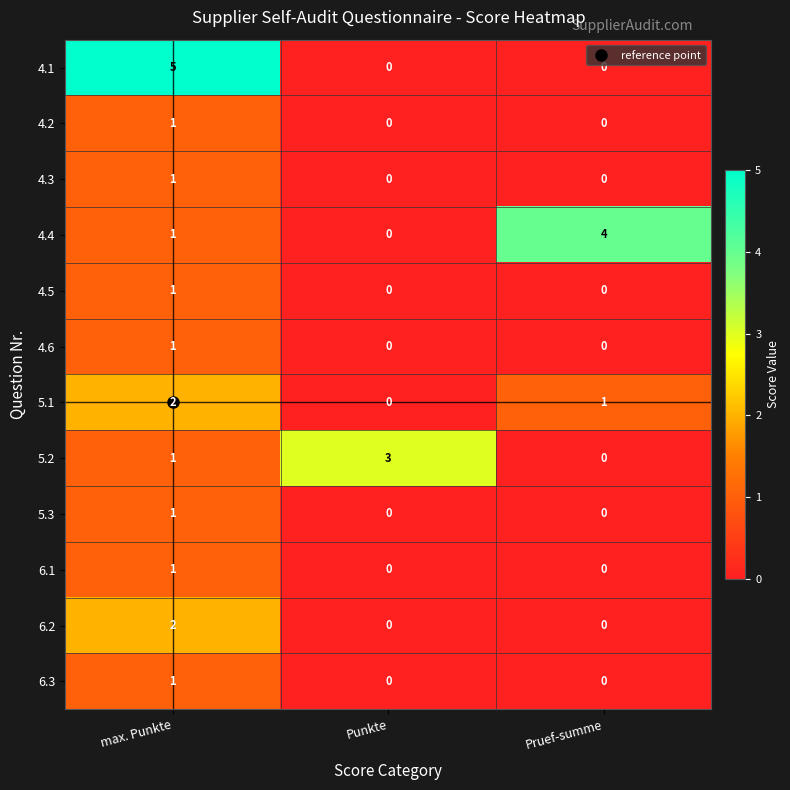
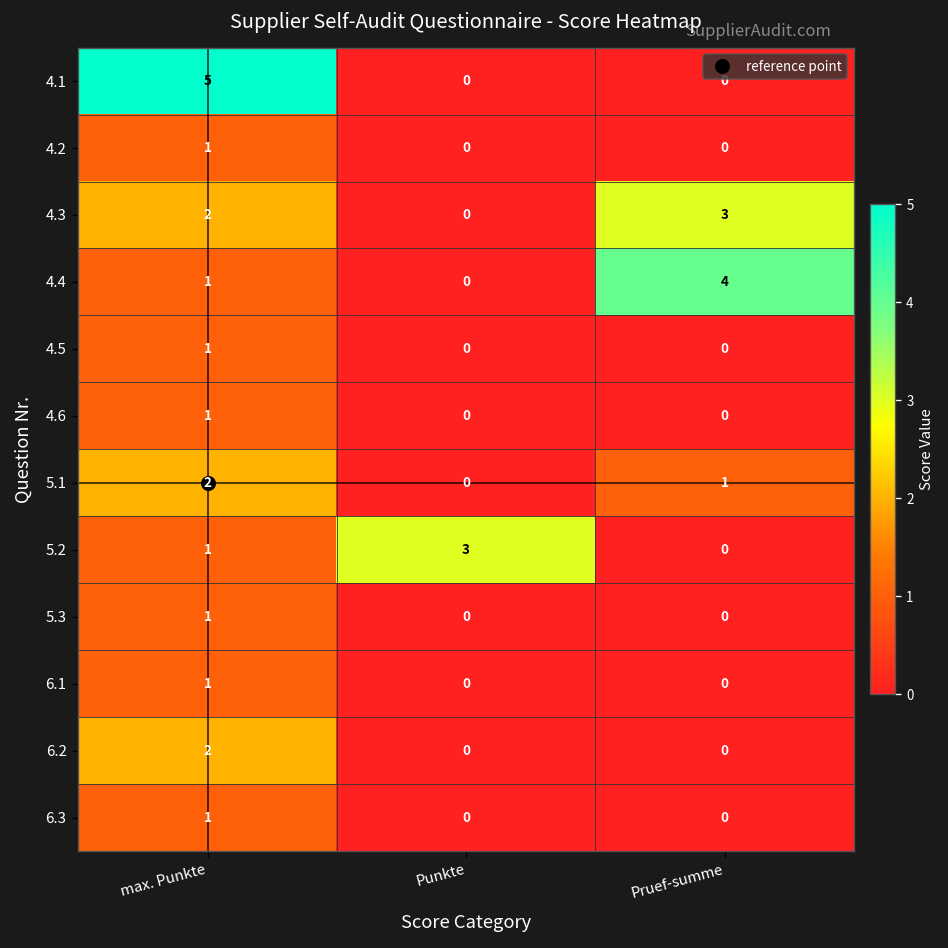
4.3, max. Punkte: 1 -> 2
4.3, Pruef-summe: 0 -> 3
